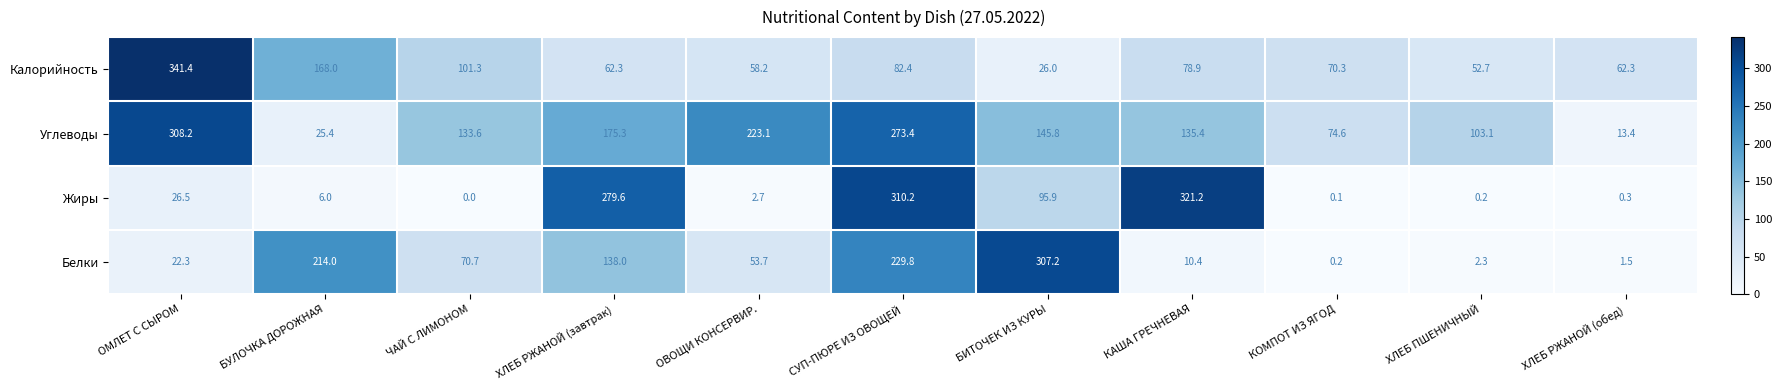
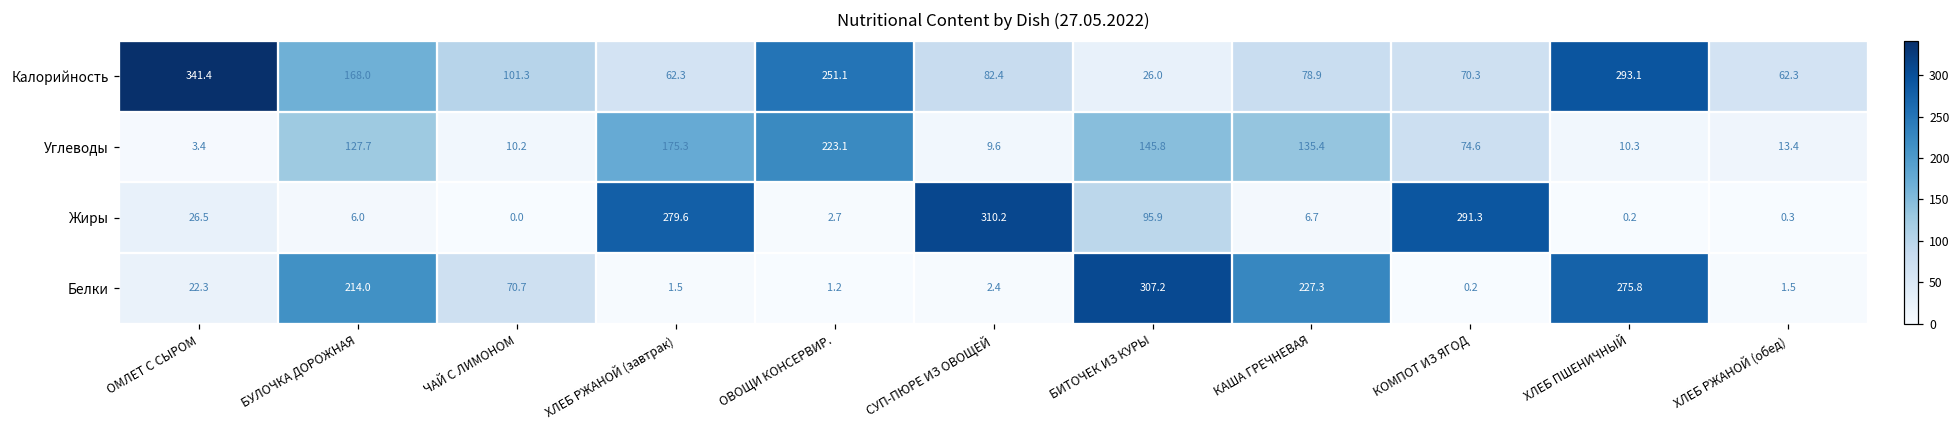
Калорийность, ОВОЩИ КОНСЕРВИР.: 58.2 -> 251.1
Калорийность, ХЛЕБ ПШЕНИЧНЫЙ: 52.7 -> 293.1
Углеводы, ОМЛЕТ С СЫРОМ: 308.2 -> 3.4
Углеводы, БУЛОЧКА ДОРОЖНАЯ: 25.4 -> 127.7
Углеводы, ЧАЙ С ЛИМОНОМ: 133.6 -> 10.2
Углеводы, СУП-ПЮРЕ ИЗ ОВОЩЕЙ: 273.4 -> 9.6
Углеводы, ХЛЕБ ПШЕНИЧНЫЙ: 103.1 -> 10.3
Жиры, КАША ГРЕЧНЕВАЯ: 321.2 -> 6.7
Жиры, КОМПОТ ИЗ ЯГОД: 0.1 -> 291.3
Белки, ХЛЕБ РЖАНОЙ (завтрак): 138.0 -> 1.5
Белки, ОВОЩИ КОНСЕРВИР.: 53.7 -> 1.2
Белки, СУП-ПЮРЕ ИЗ ОВОЩЕЙ: 229.8 -> 2.4
Белки, КАША ГРЕЧНЕВАЯ: 10.4 -> 227.3
Белки, ХЛЕБ ПШЕНИЧНЫЙ: 2.3 -> 275.8
